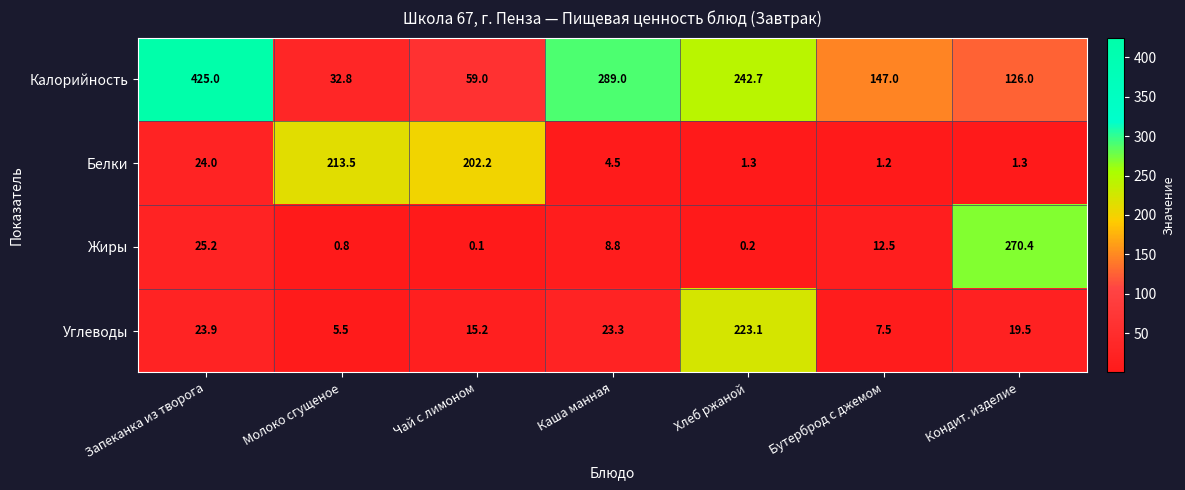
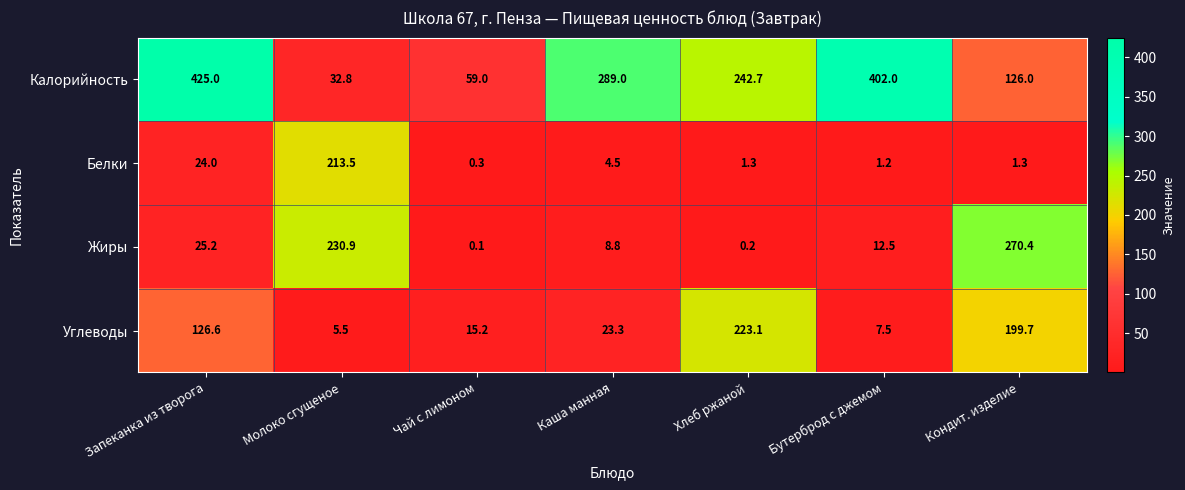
Калорийность, Бутерброд с джемом: 147.0 -> 402.0
Белки, Чай с лимоном: 202.2 -> 0.3
Жиры, Молоко сгущеное: 0.8 -> 230.9
Углеводы, Запеканка из творога: 23.9 -> 126.6
Углеводы, Кондит. изделие: 19.5 -> 199.7
